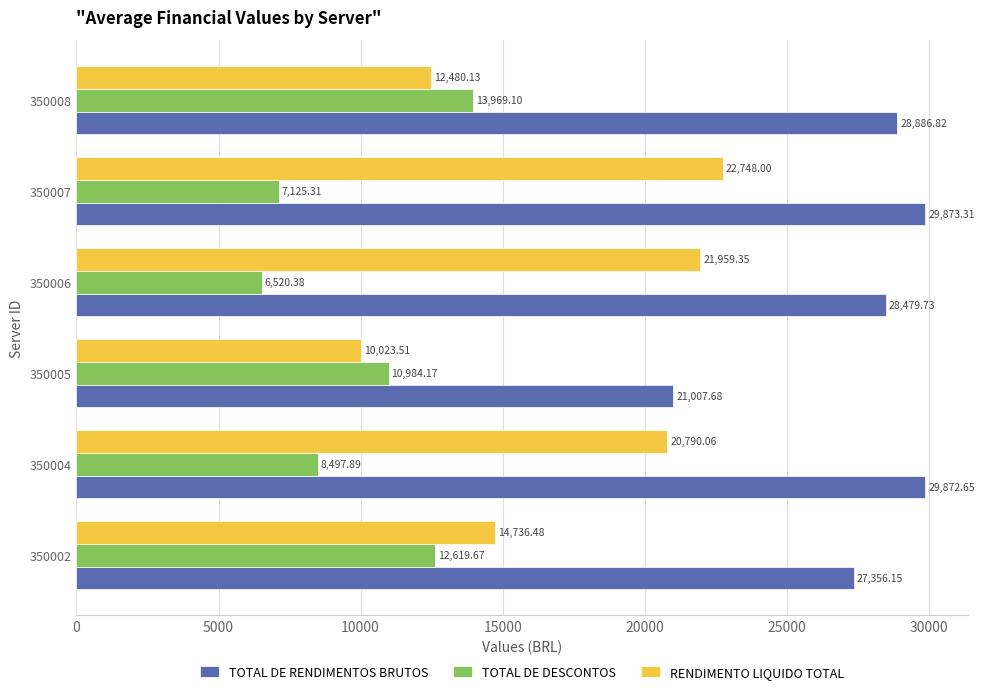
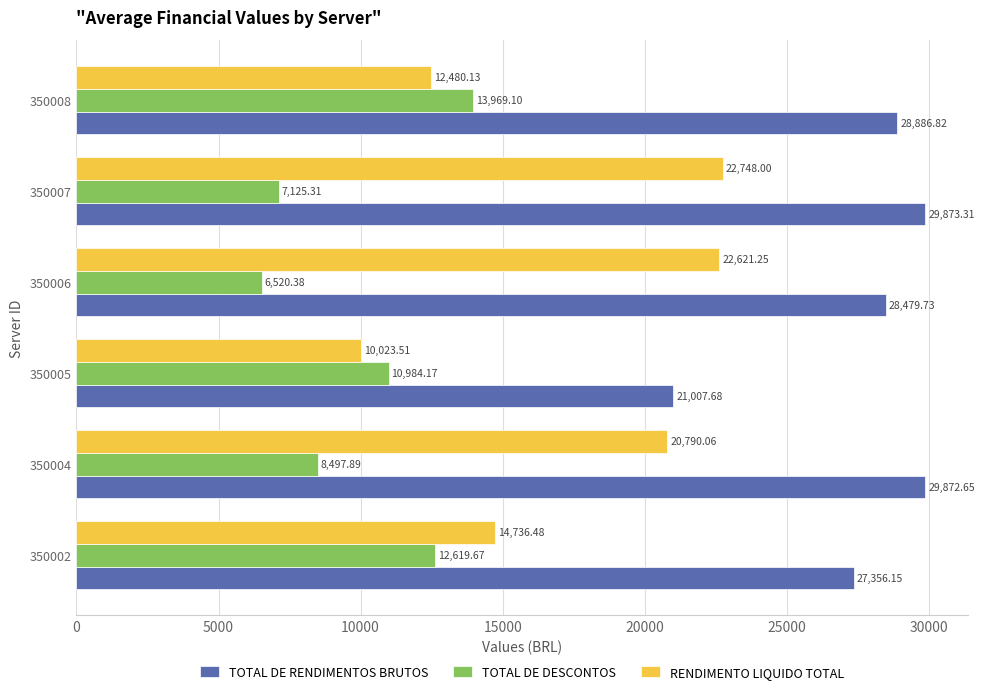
RENDIMENTO LIQUIDO TOTAL, 350006: 21,959.35 -> 22,621.25
